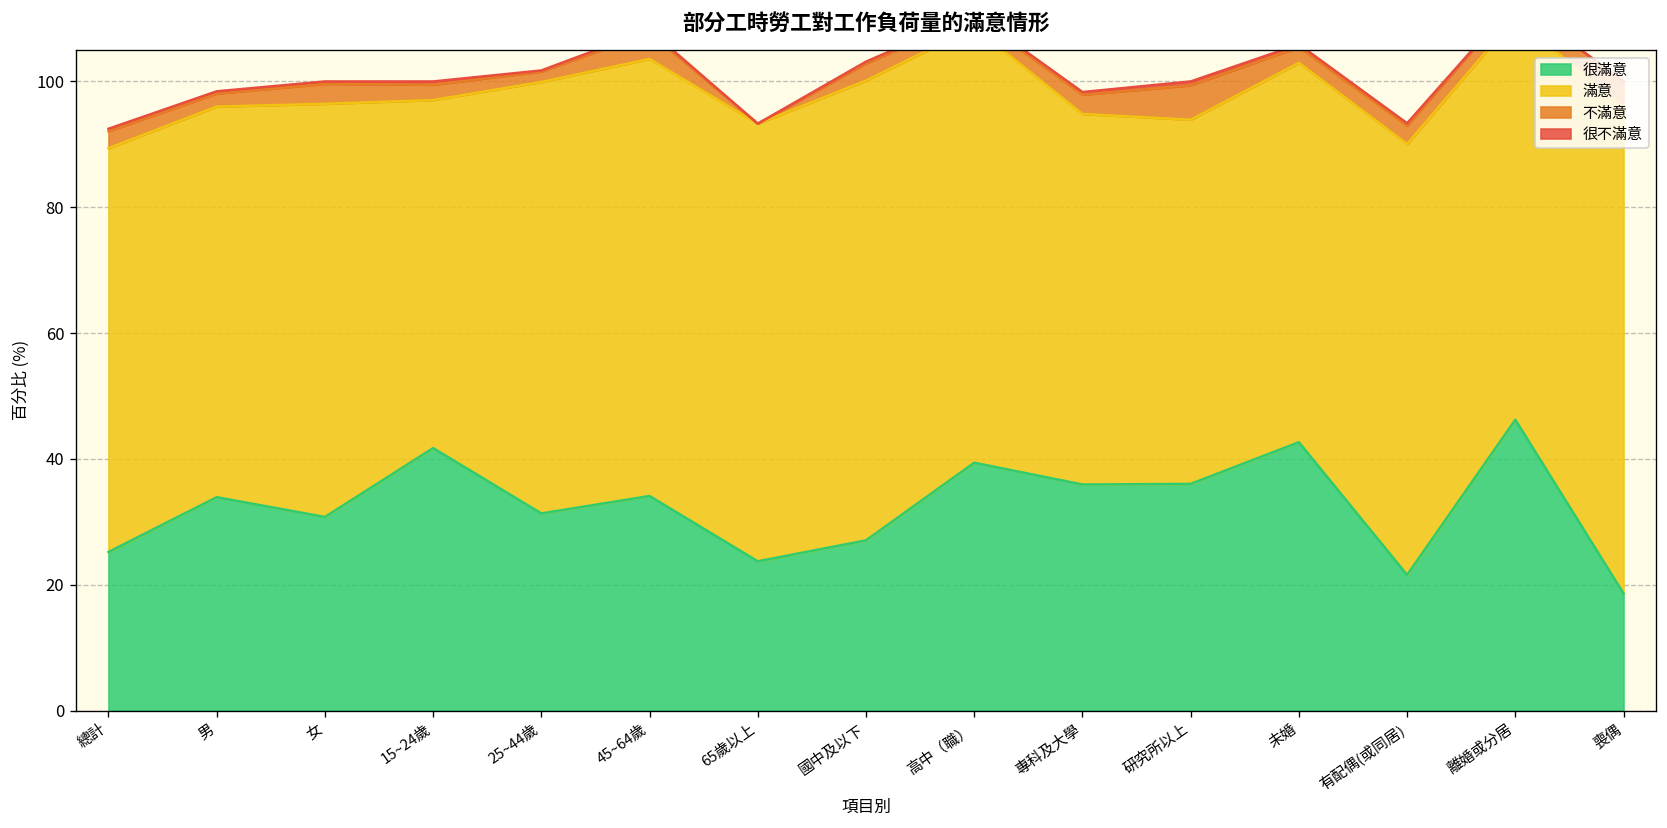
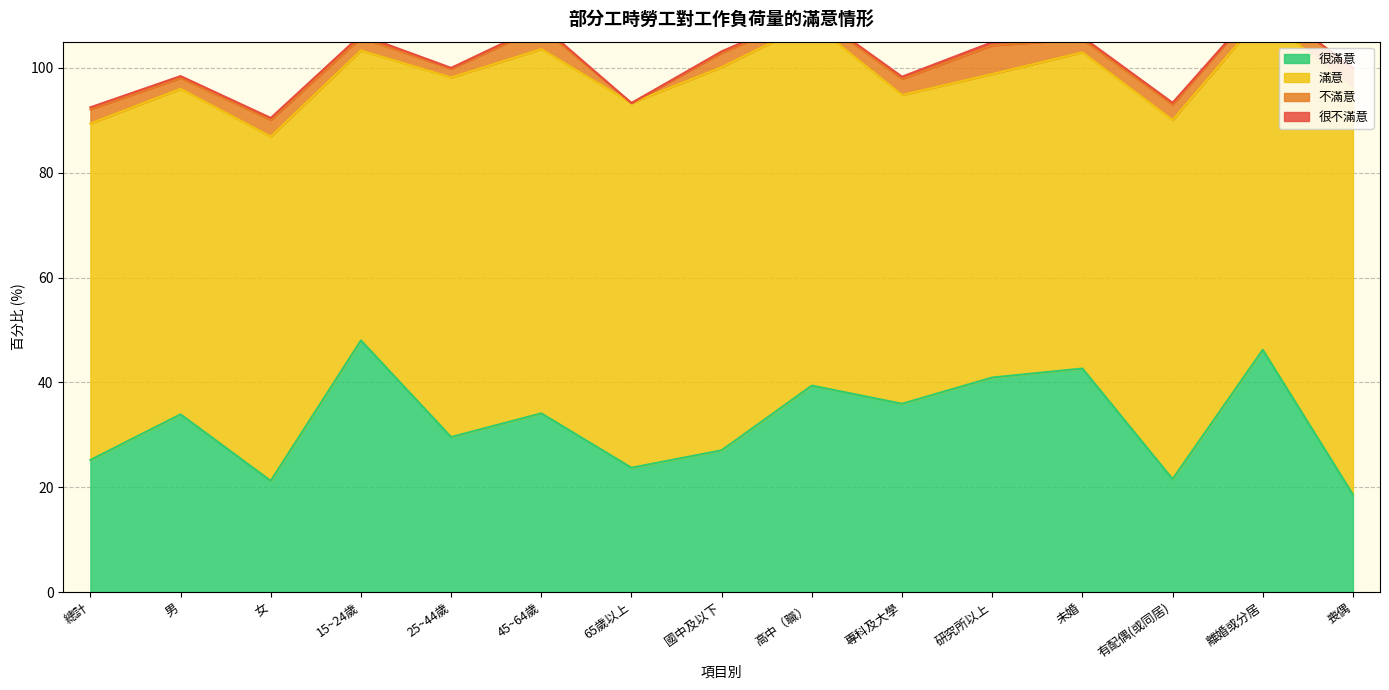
很滿意, 女: 31 -> 21
很滿意, 15~24歲: 42 -> 48
很滿意, 25~44歲: 31 -> 30
很滿意, 研究所以上: 36 -> 41
